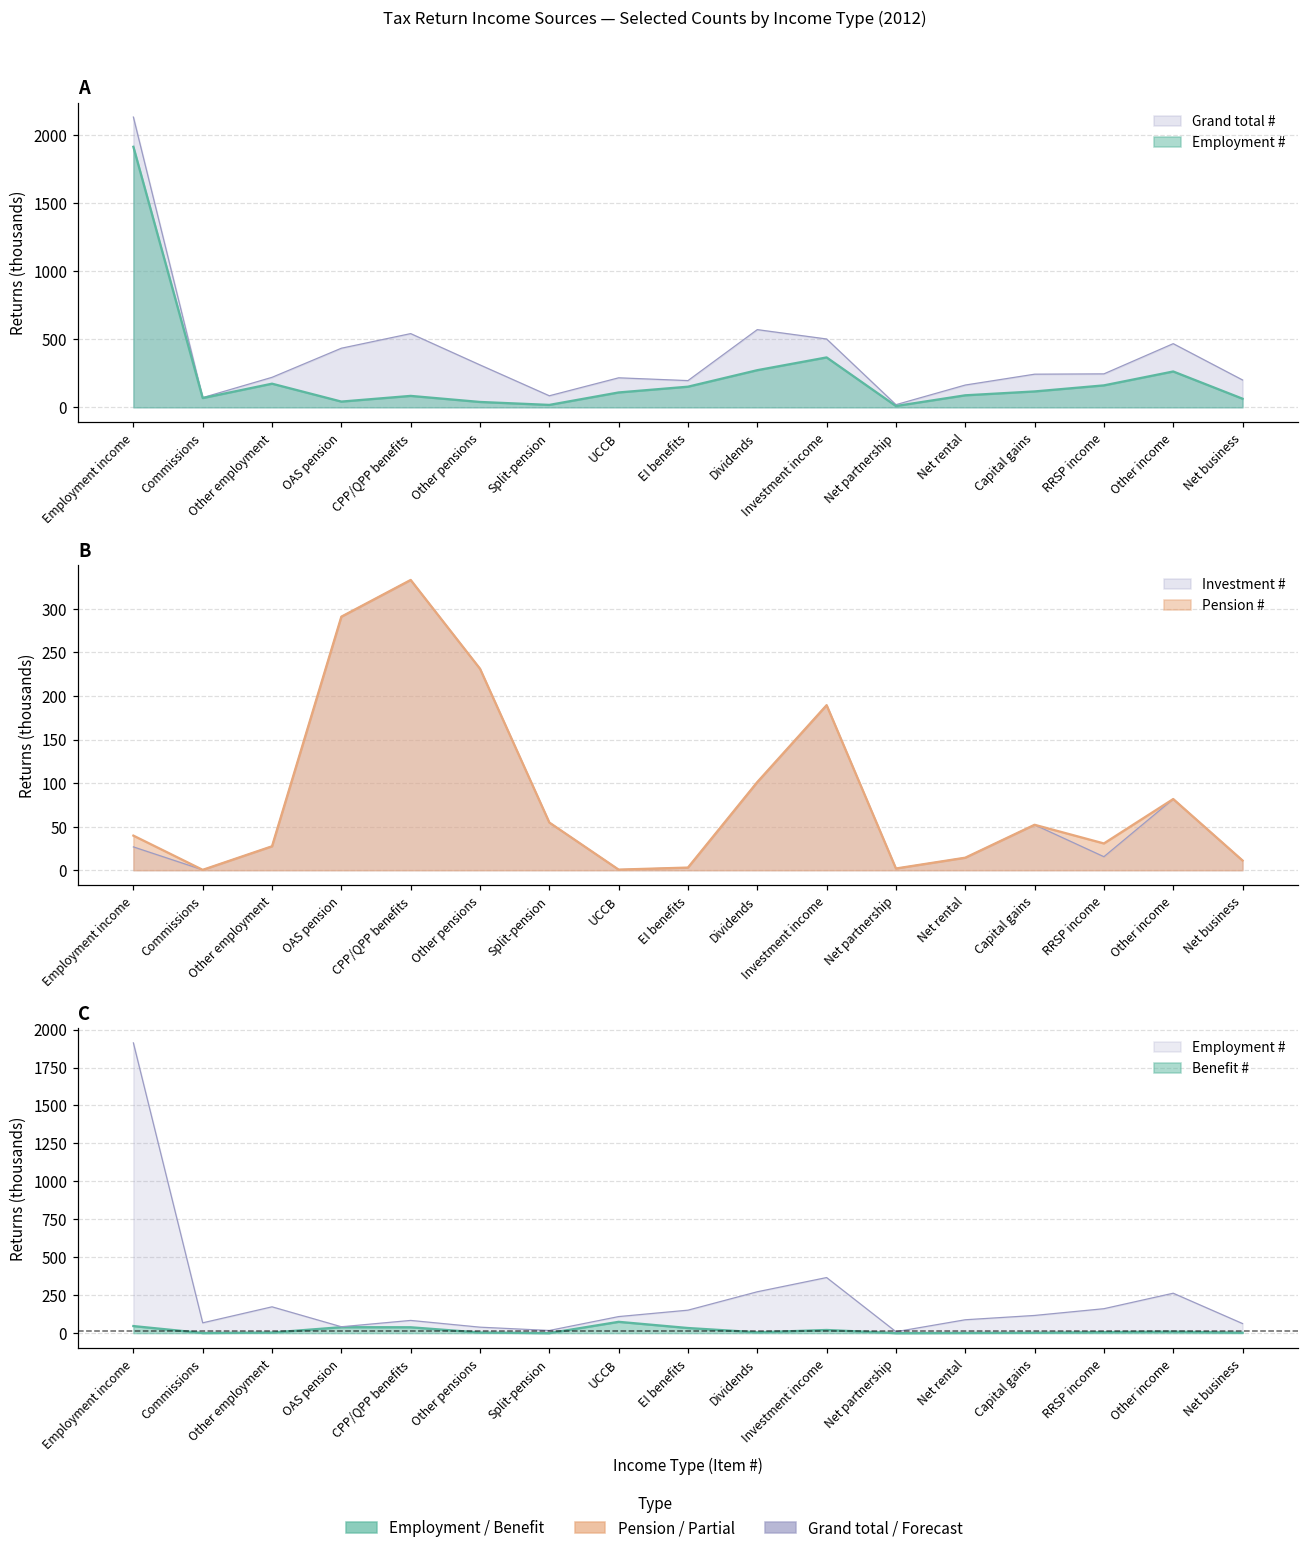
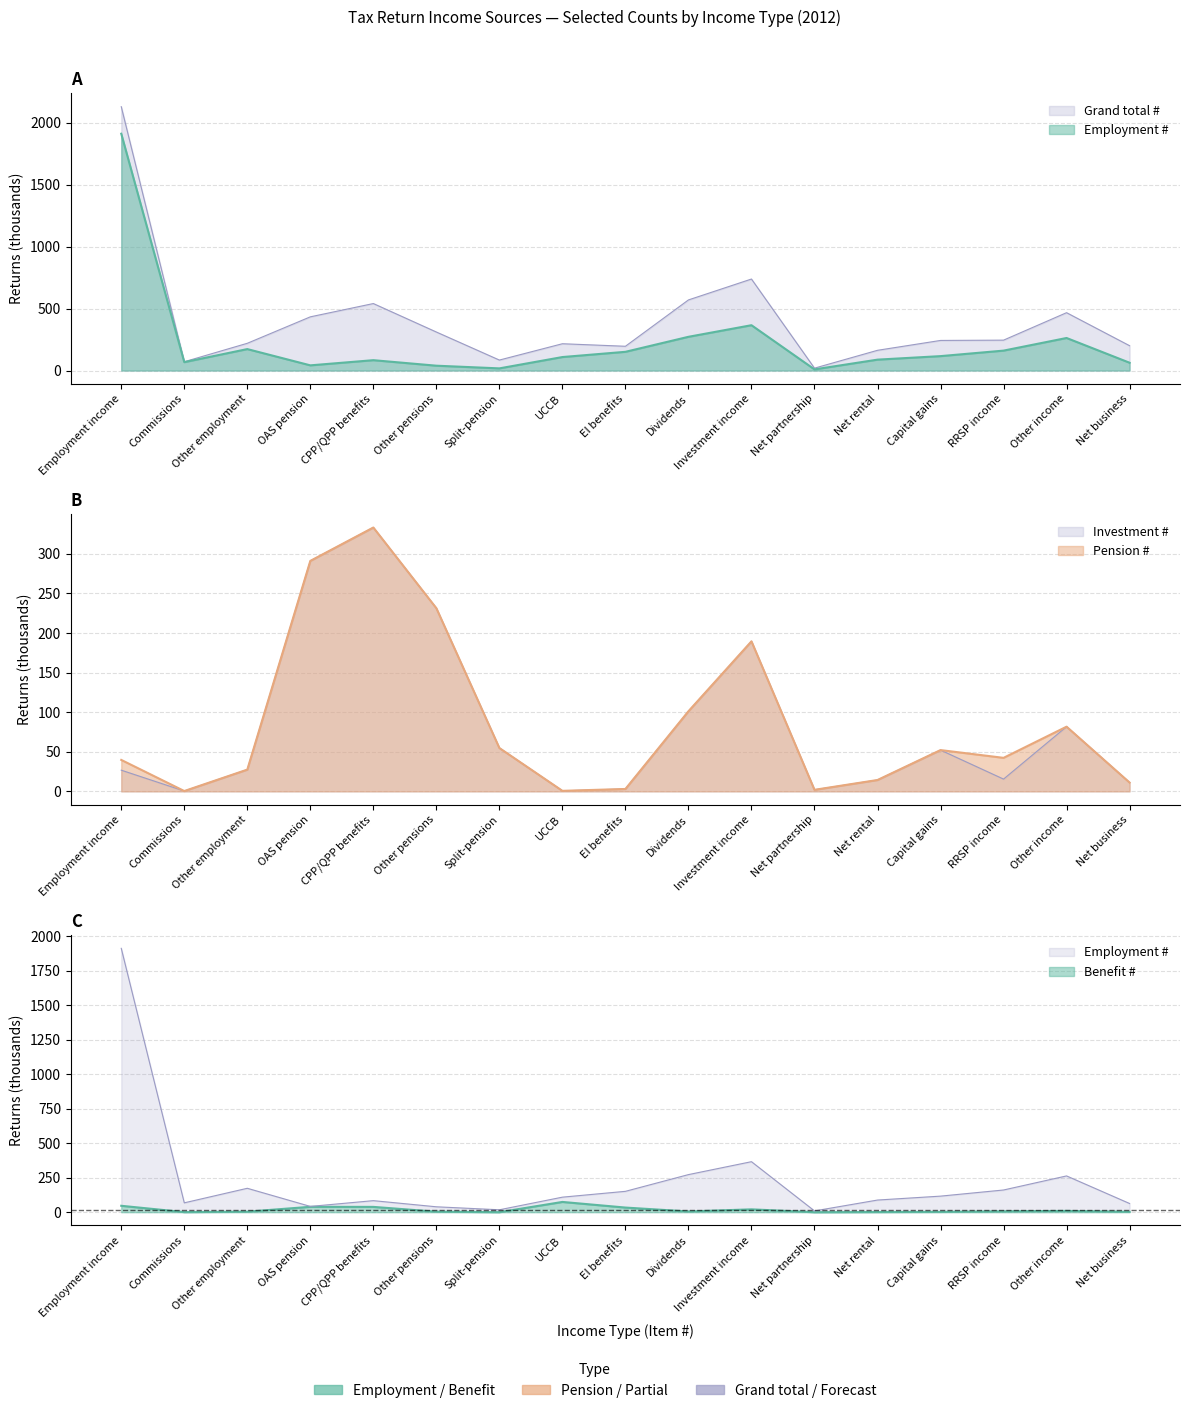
A, Grand total #, Investment income: 500 -> 740
B, Pension #, RRSP income: 30 -> 40
